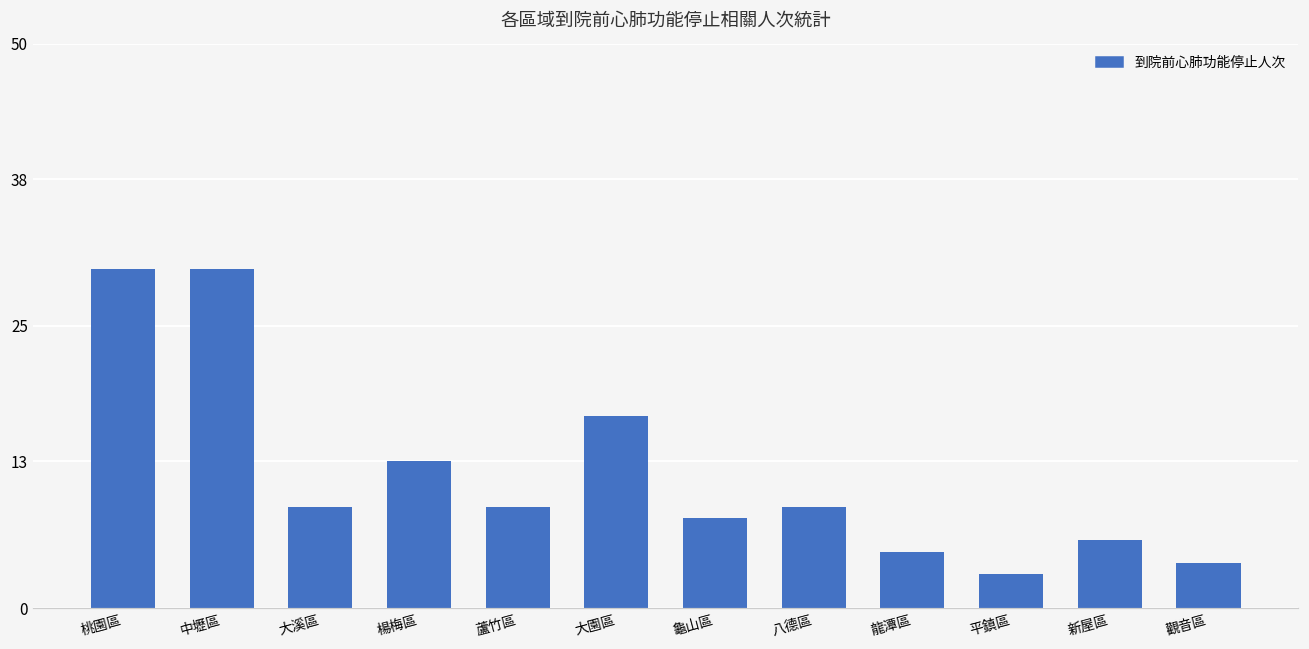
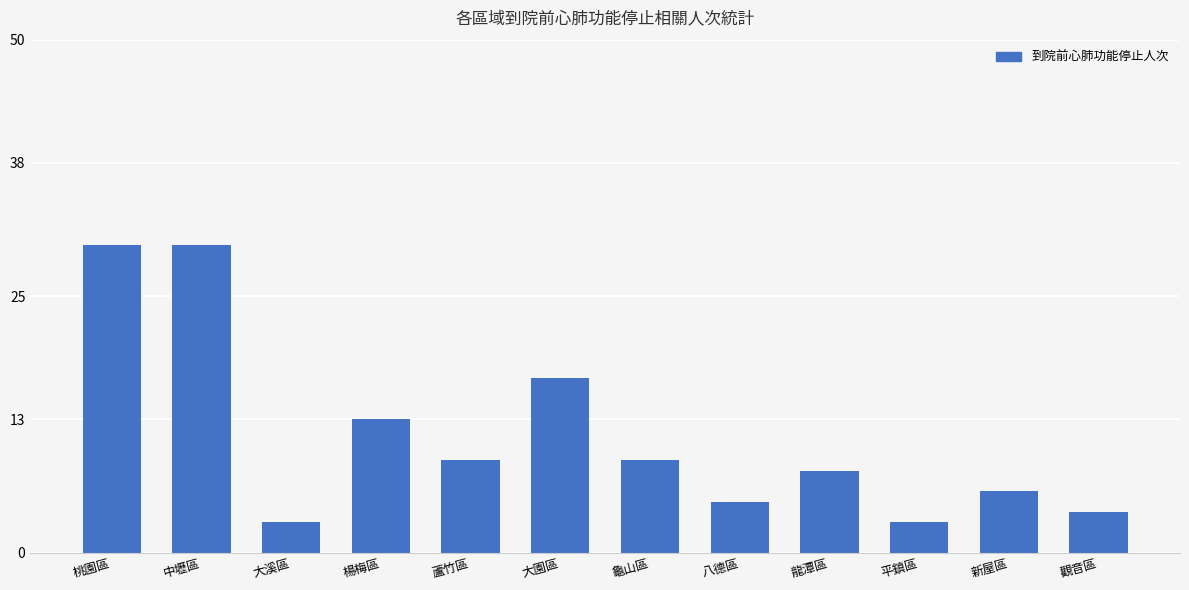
大溪區: 9 -> 3
龜山區: 8 -> 9
八德區: 9 -> 5
龍潭區: 5 -> 8
